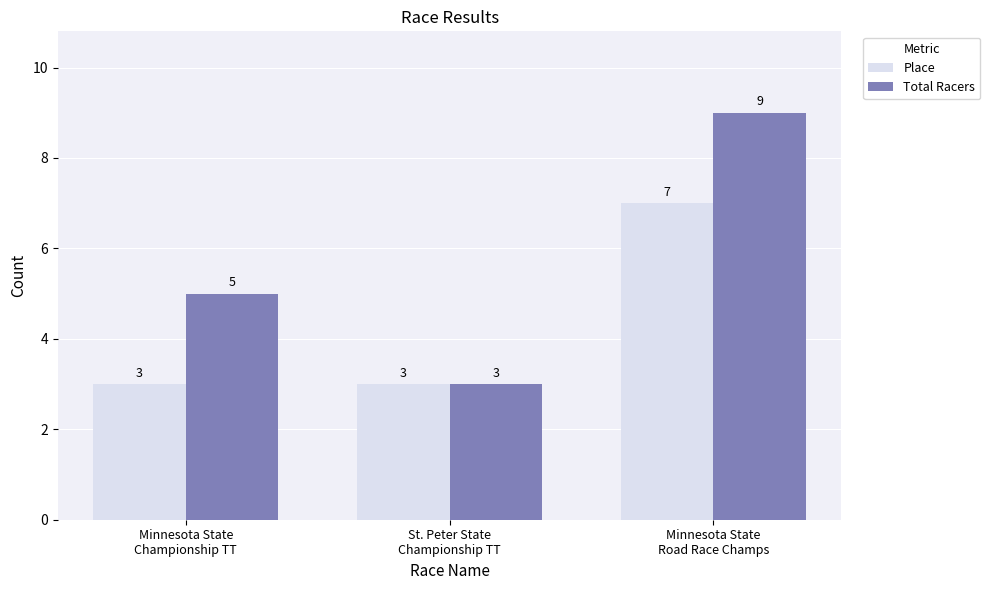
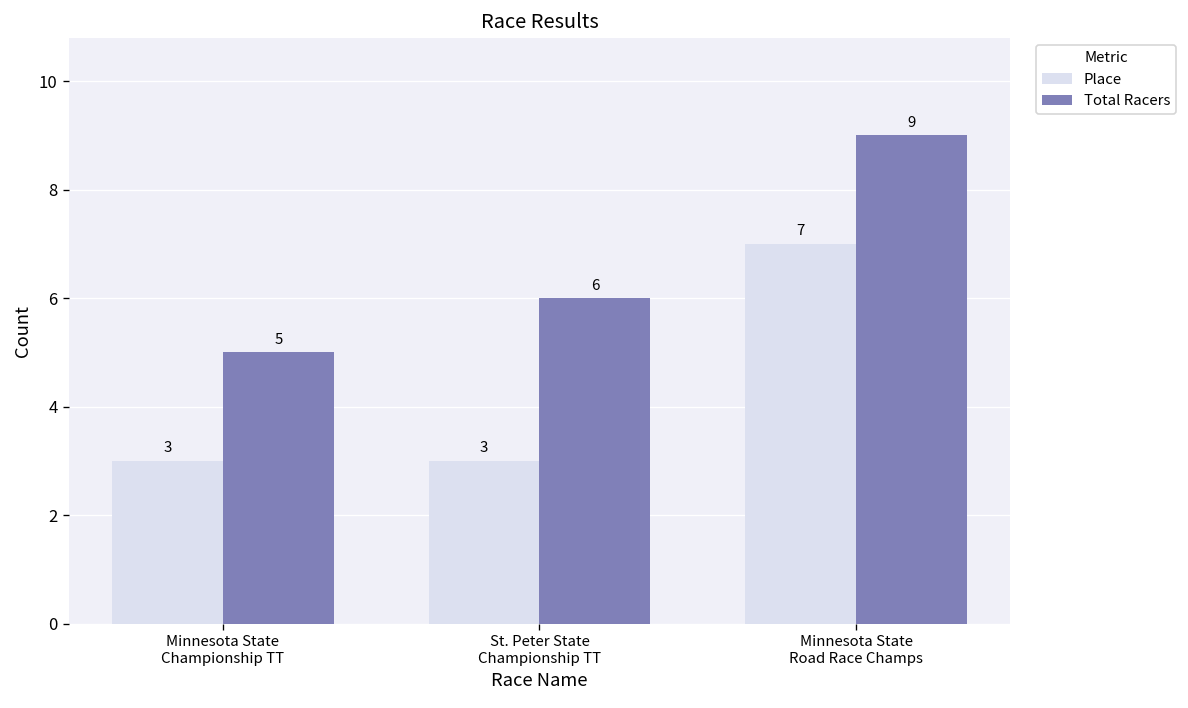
Total Racers, St. Peter State Championship TT: 3 -> 6
